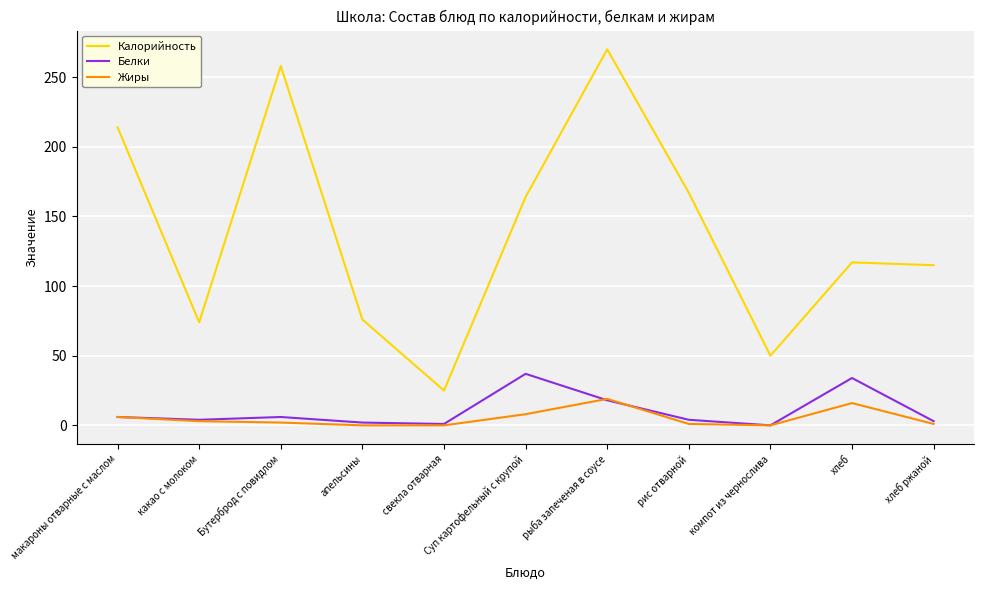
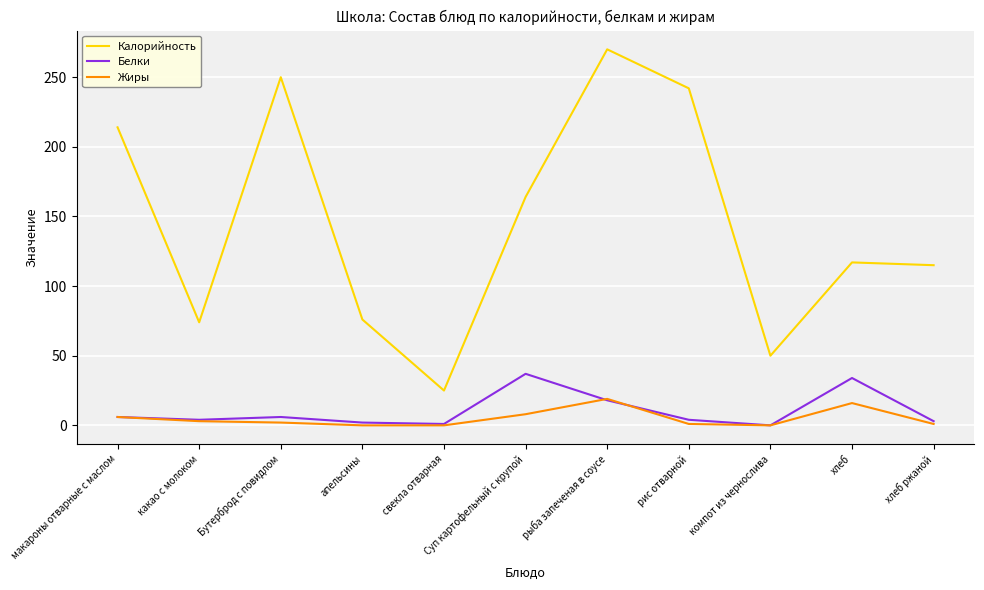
Калорийность, Бутерброд с повидлом: 258 -> 250
Калорийность, рис отварной: 167 -> 242
